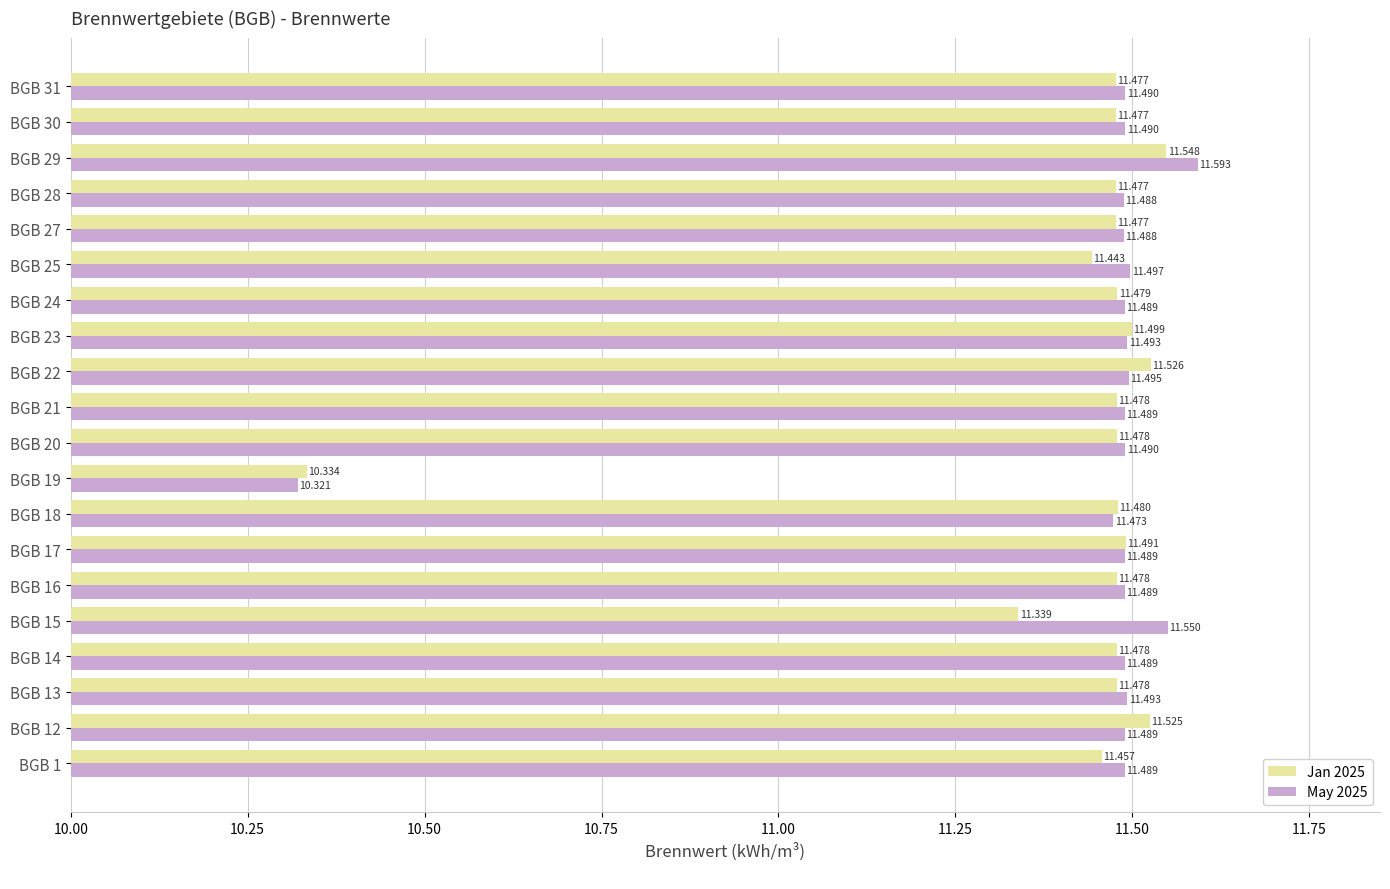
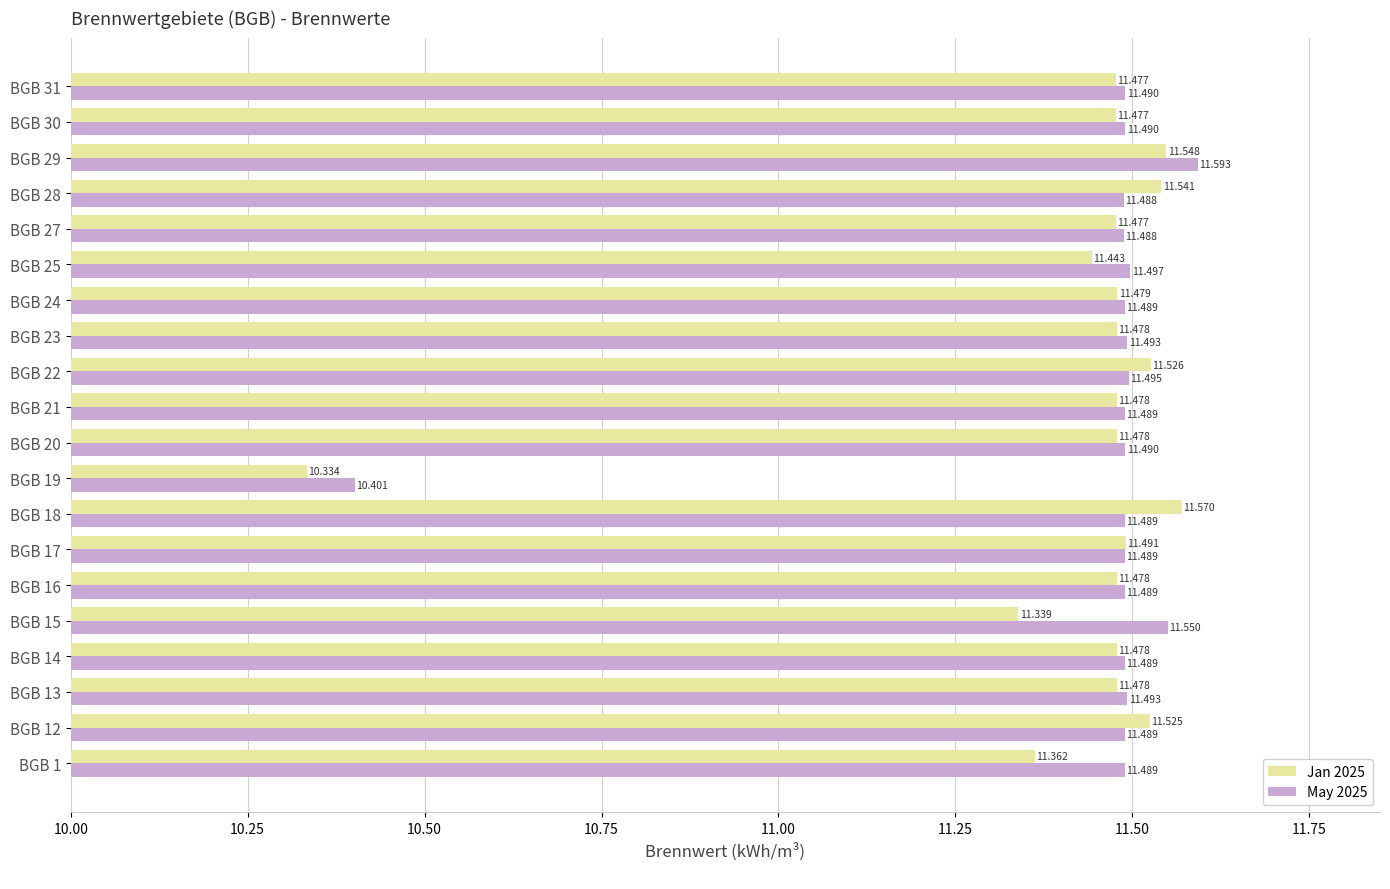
Jan 2025, BGB 28: 11.477 -> 11.541
Jan 2025, BGB 23: 11.499 -> 11.478
May 2025, BGB 19: 10.321 -> 10.401
Jan 2025, BGB 18: 11.480 -> 11.570
May 2025, BGB 18: 11.473 -> 11.489
Jan 2025, BGB 1: 11.457 -> 11.362
